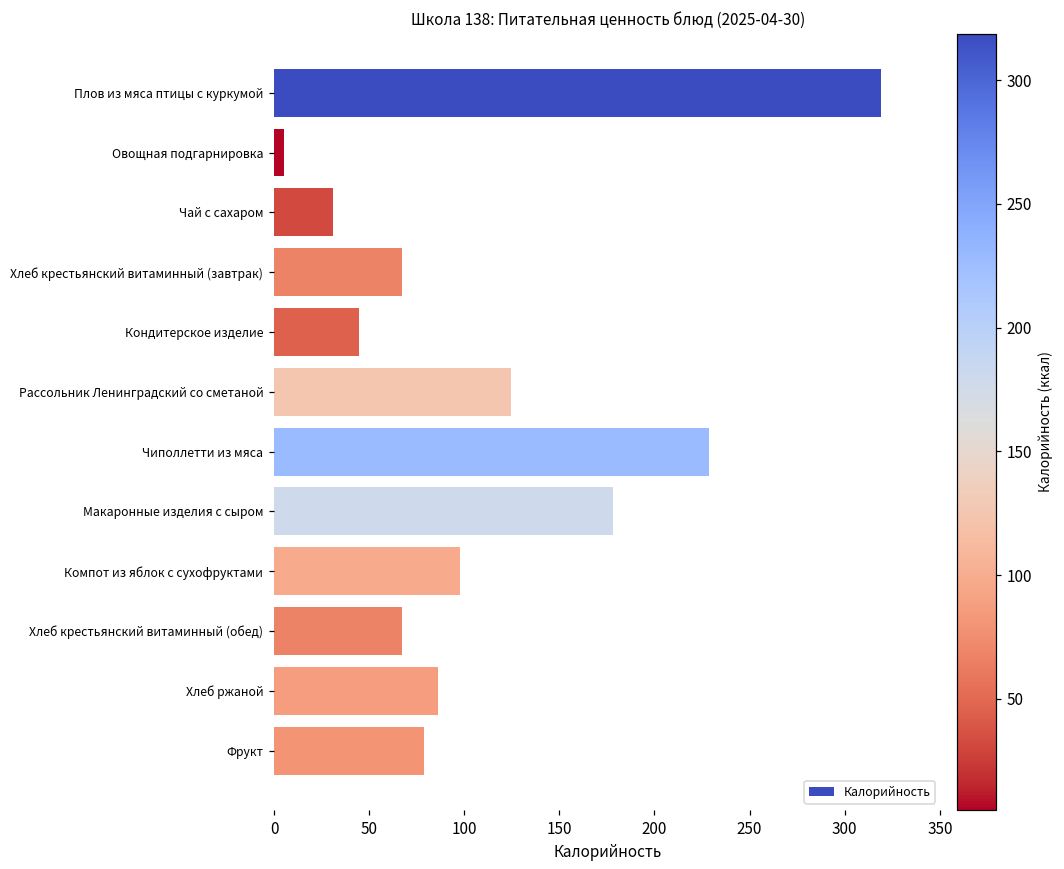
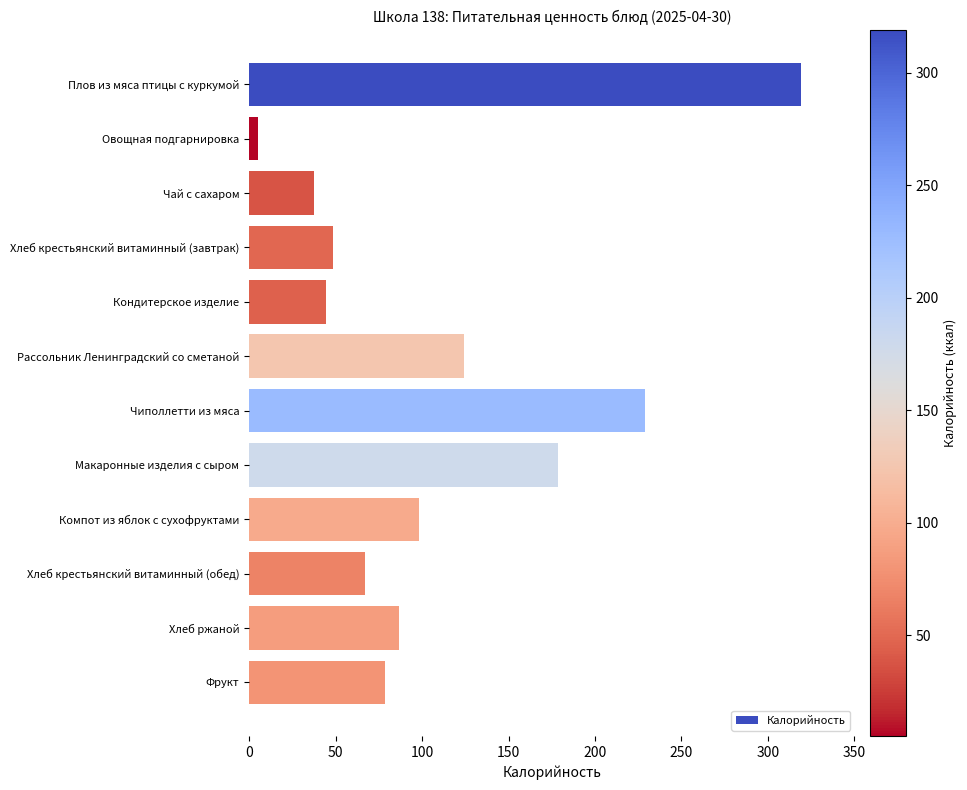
Чай с сахаром: 31 -> 38
Хлеб крестьянский витаминный (завтрак): 67 -> 48
